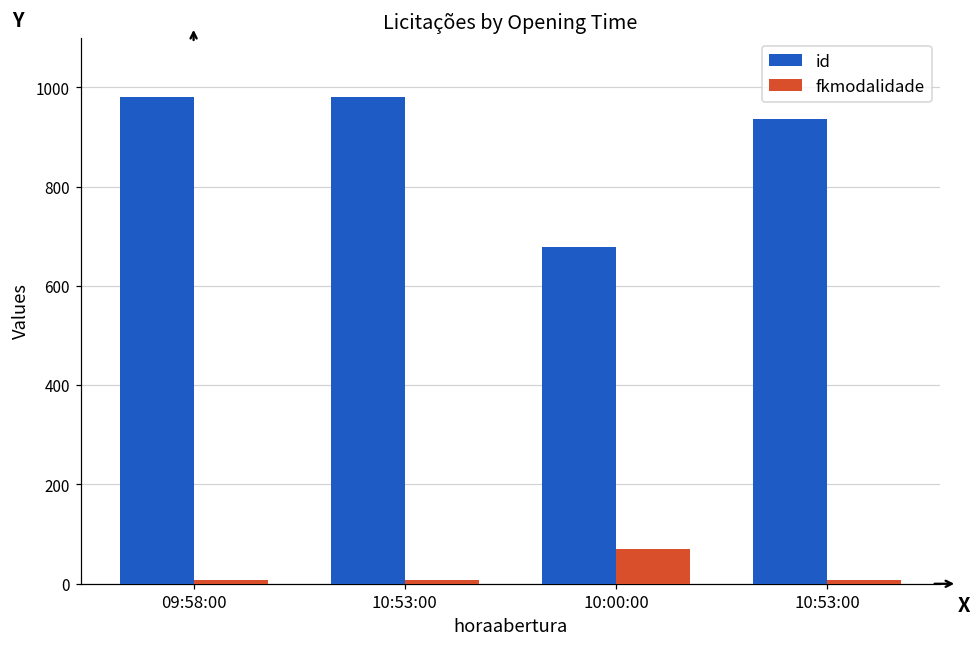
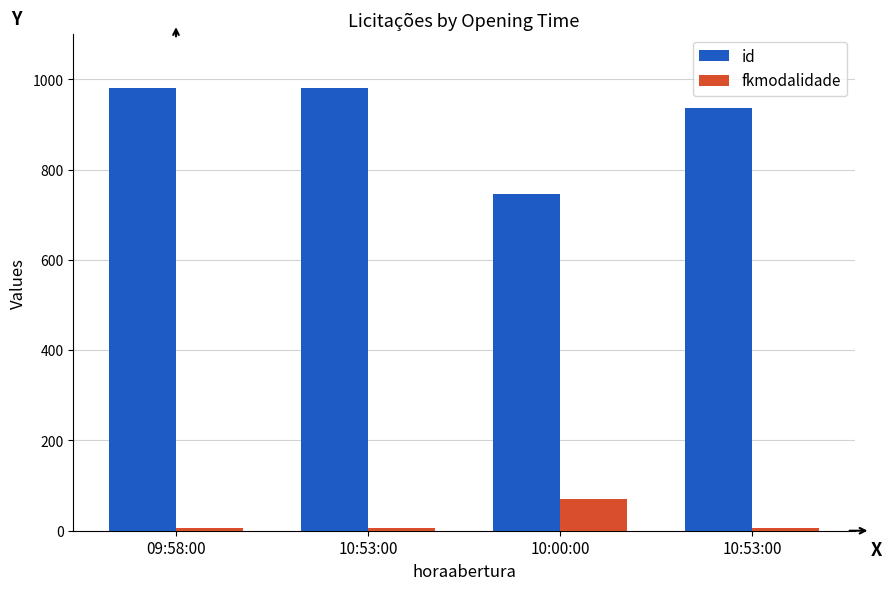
id, 10:00:00: 680 -> 750
